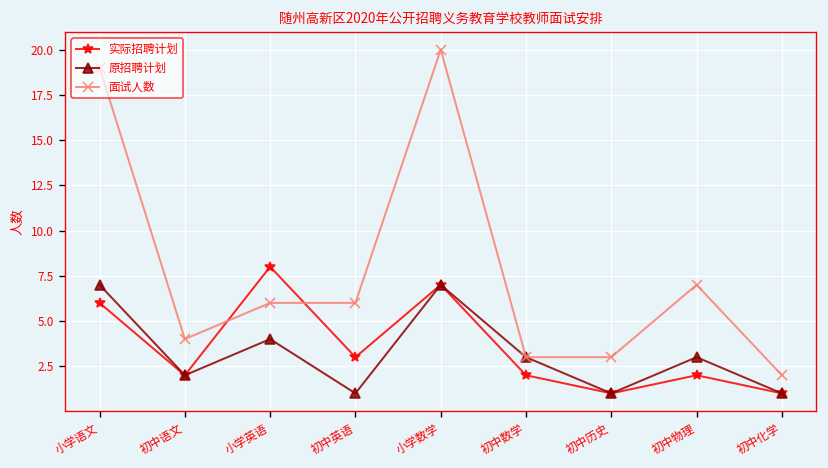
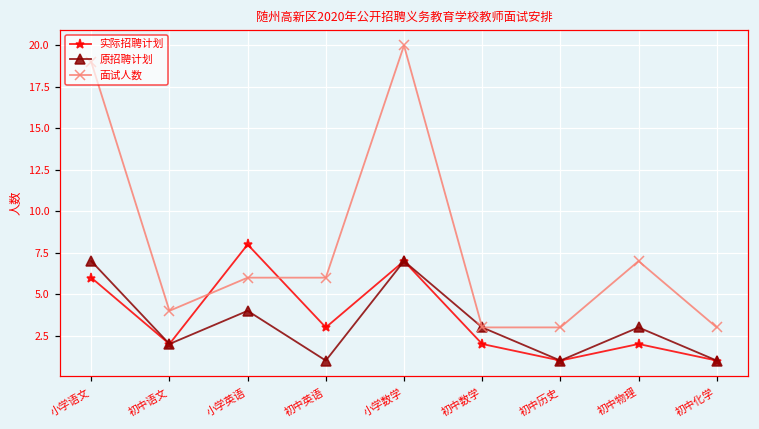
面试人数, 初中化学: 2 -> 3
